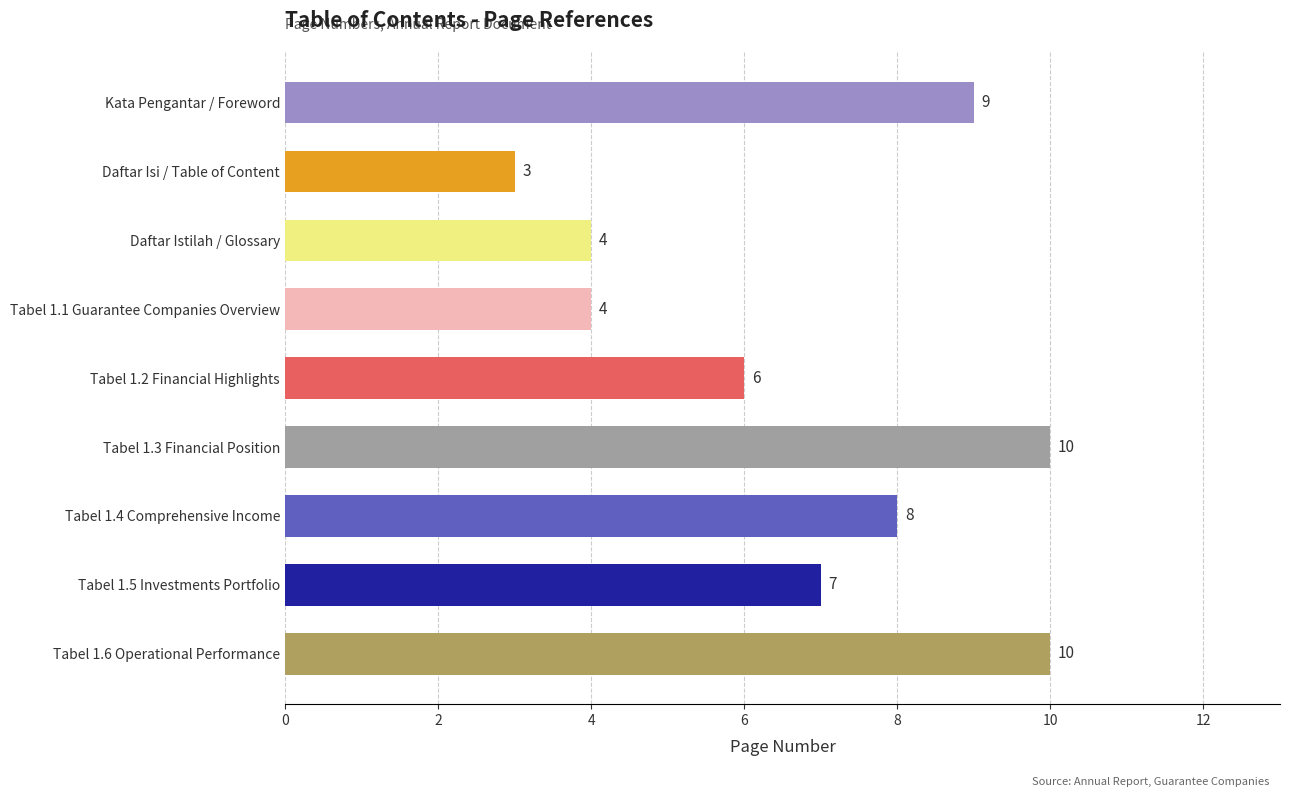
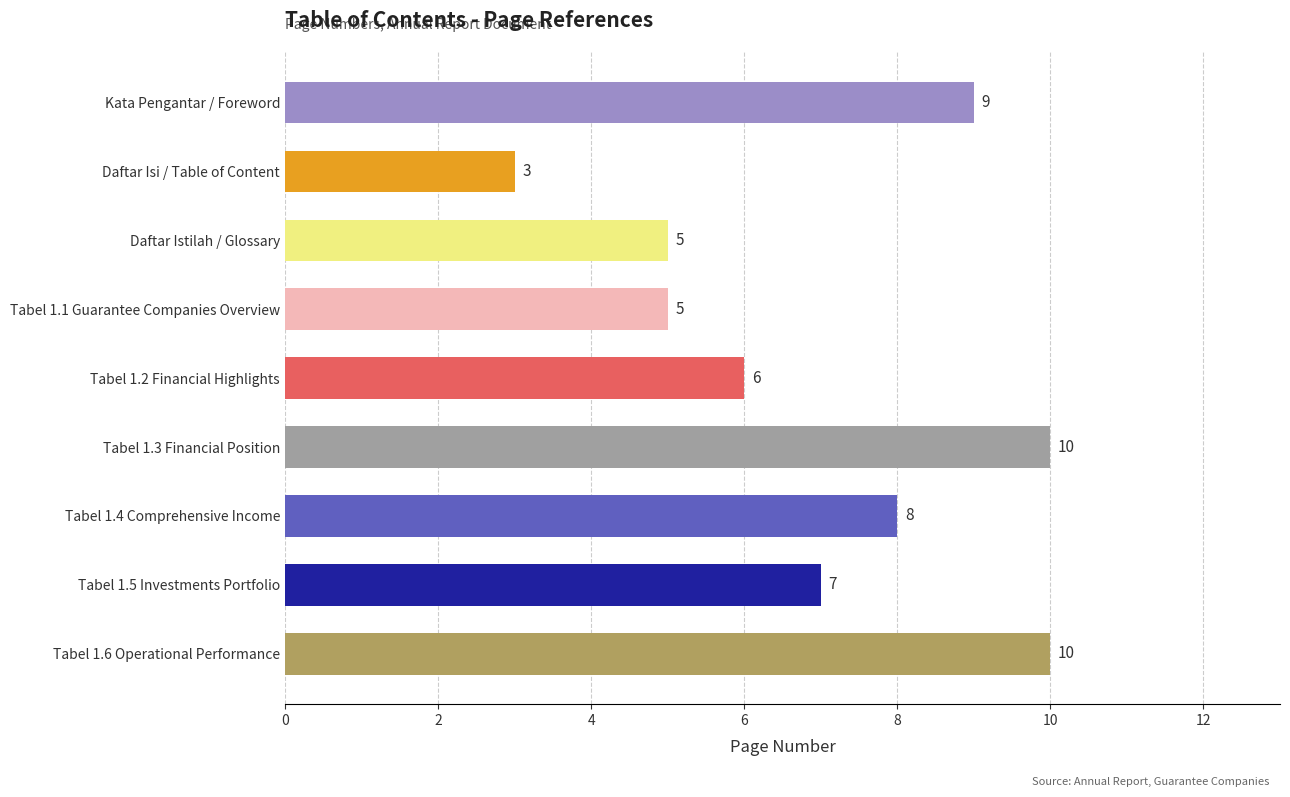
Daftar Istilah / Glossary: 4 -> 5
Tabel 1.1 Guarantee Companies Overview: 4 -> 5
